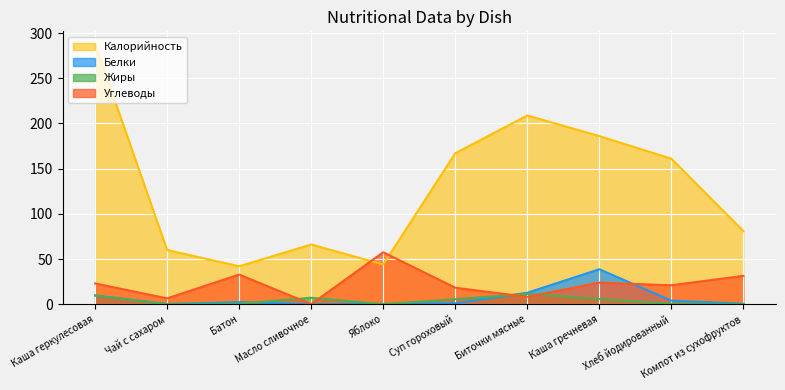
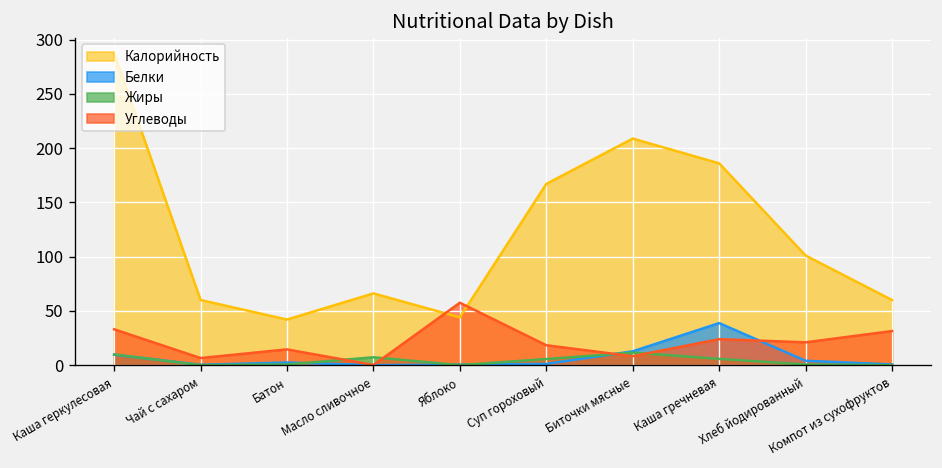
Углеводы, Каша геркулесовая: 20 -> 30
Углеводы, Батон: 30 -> 10
Калорийность, Хлеб йодированный: 160 -> 100
Калорийность, Компот из сухофруктов: 80 -> 60
